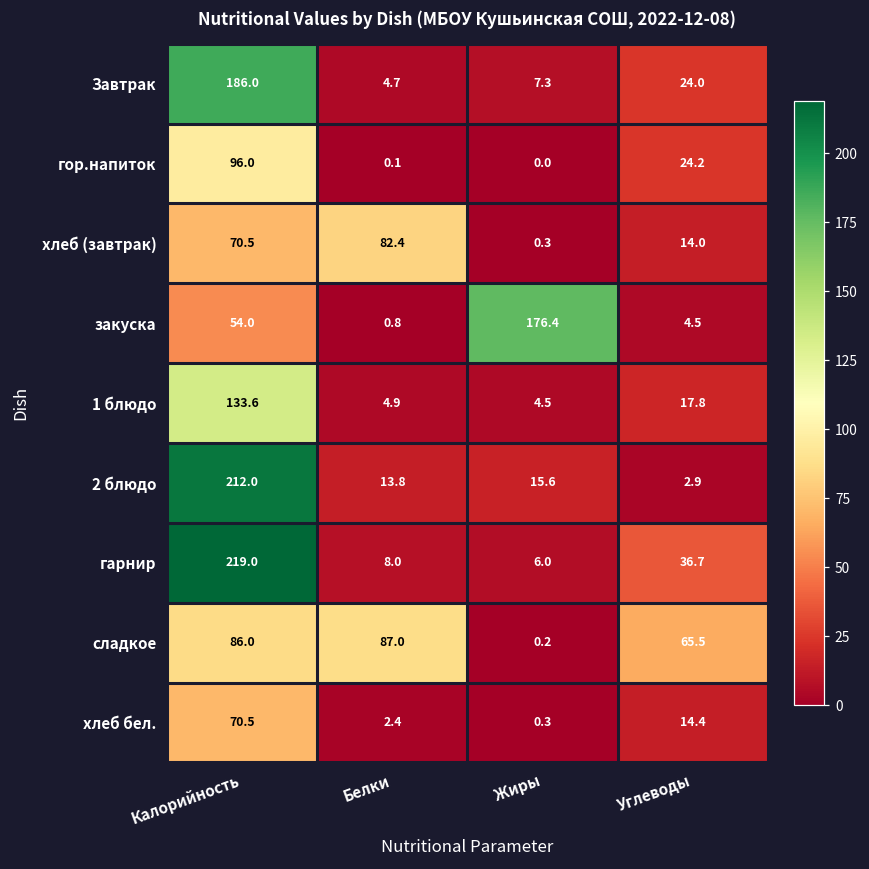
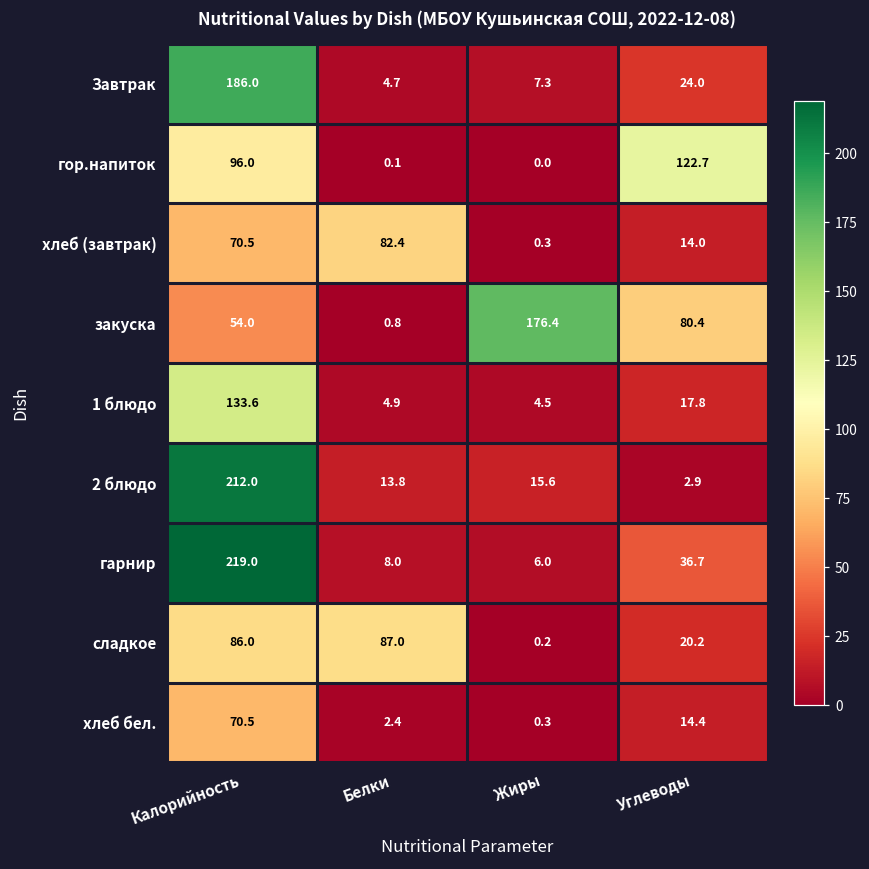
гор.напиток, Углеводы: 24.2 -> 122.7
закуска, Углеводы: 4.5 -> 80.4
сладкое, Углеводы: 65.5 -> 20.2
